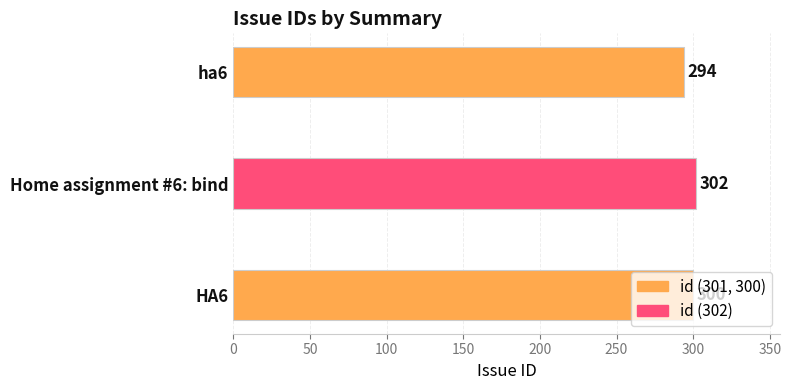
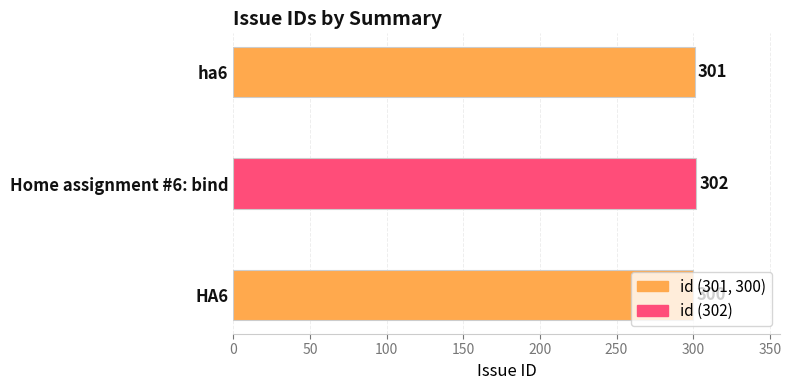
ha6: 294 -> 301
